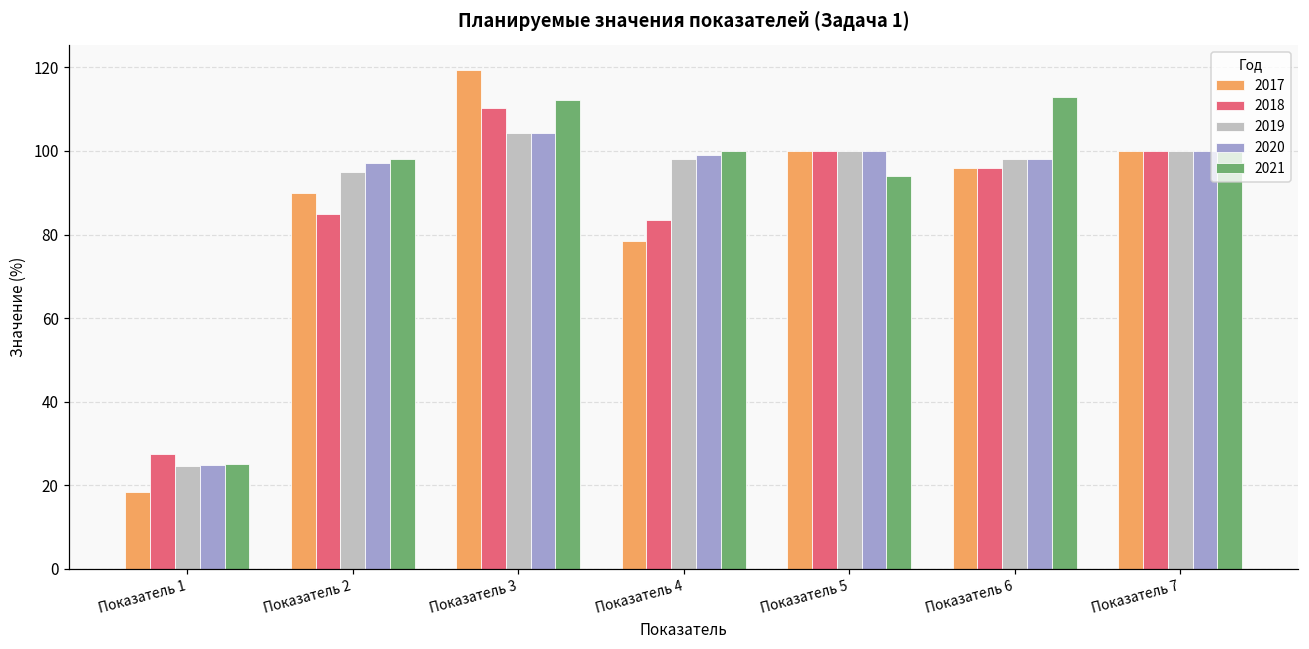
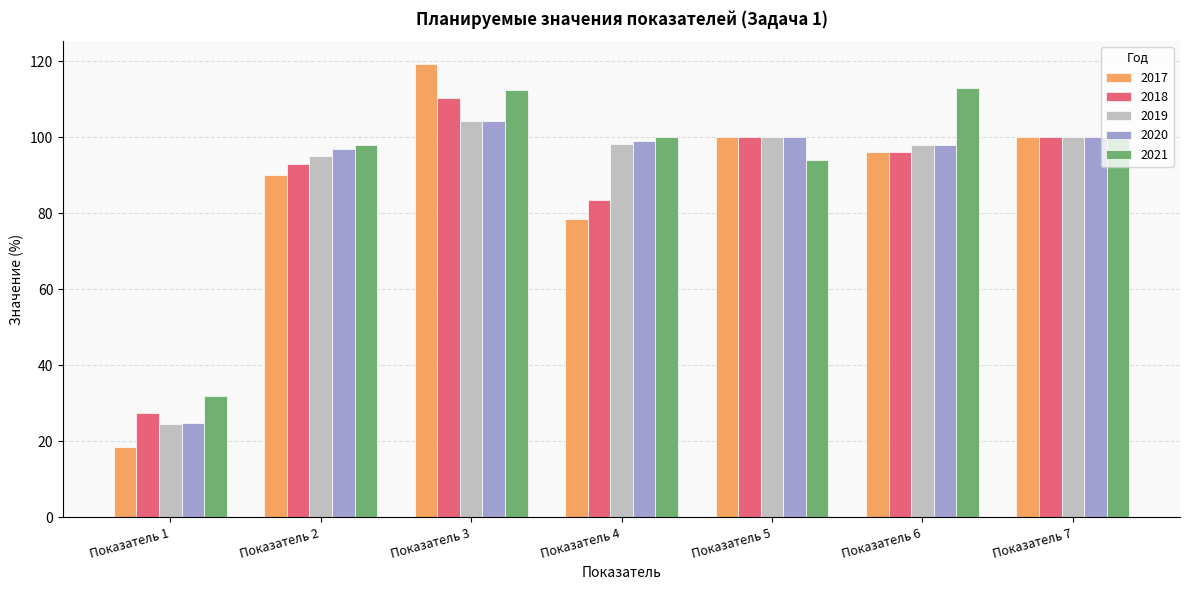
2021, Показатель 1: 25 -> 32
2018, Показатель 2: 85 -> 93
